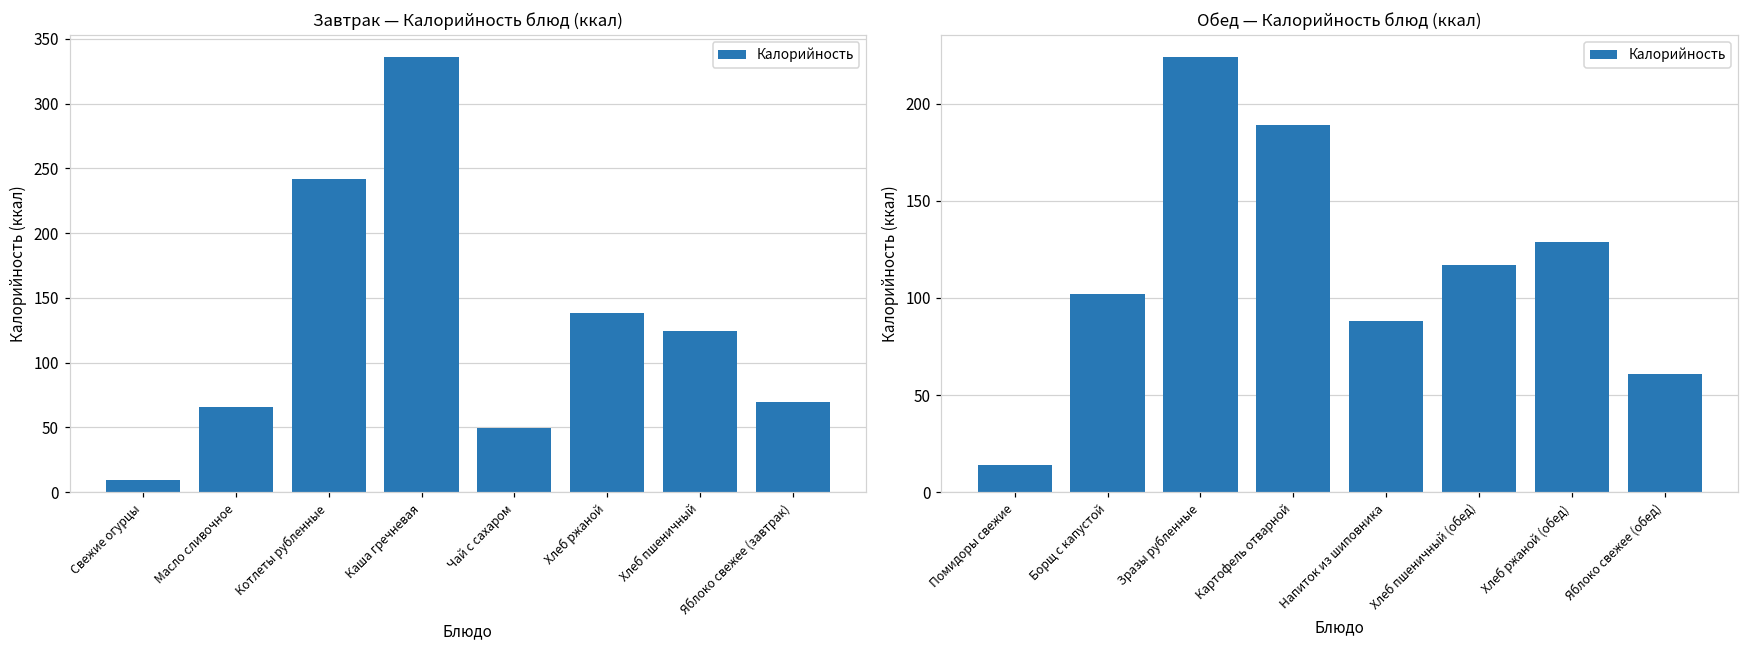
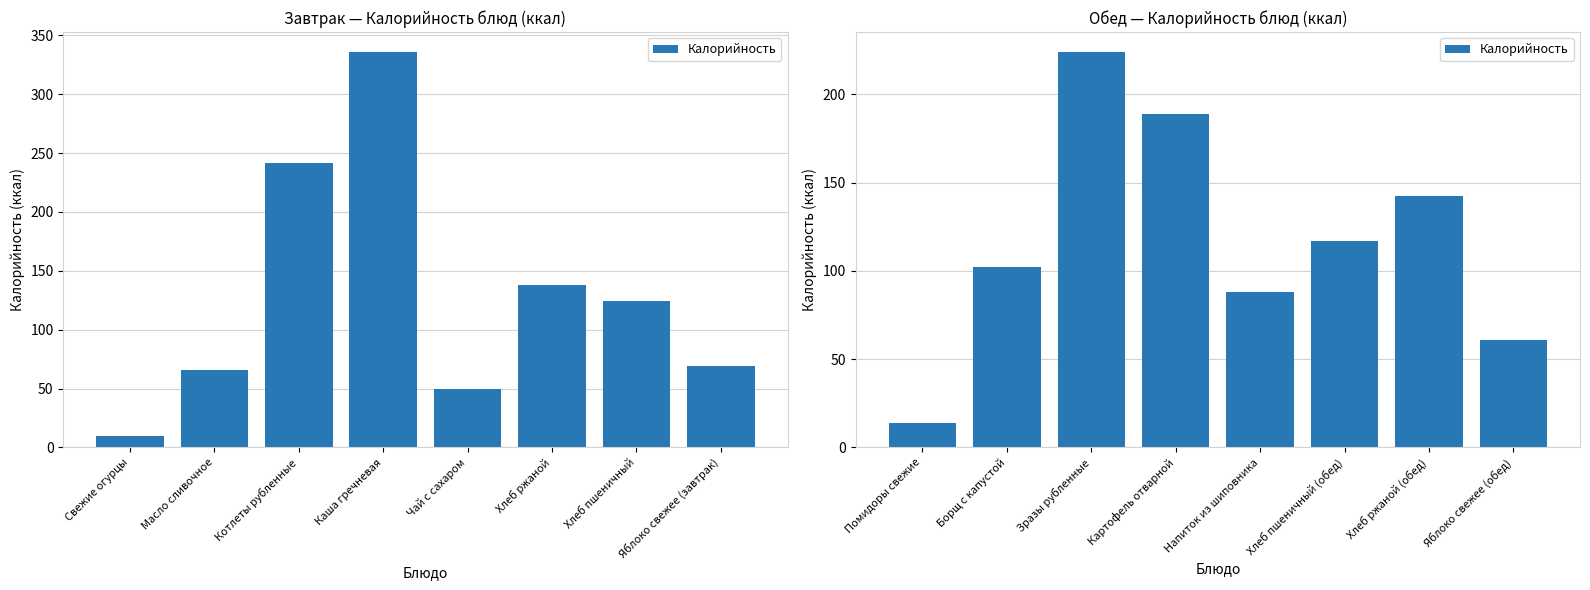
Обед — Калорийность блюд (ккал), Хлеб ржаной (обед): 129 -> 142
